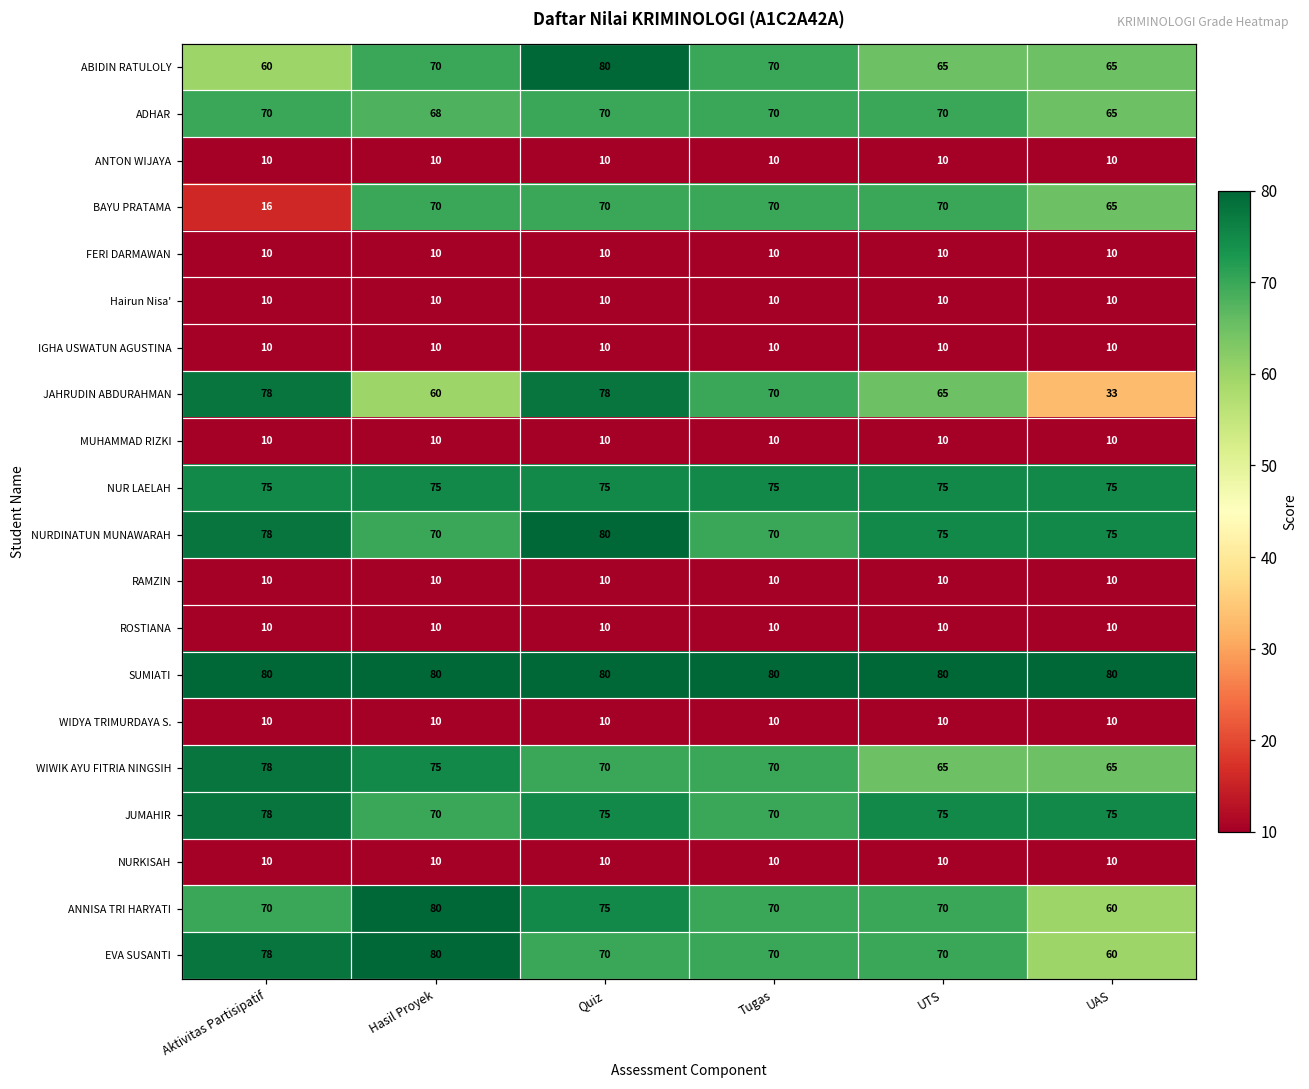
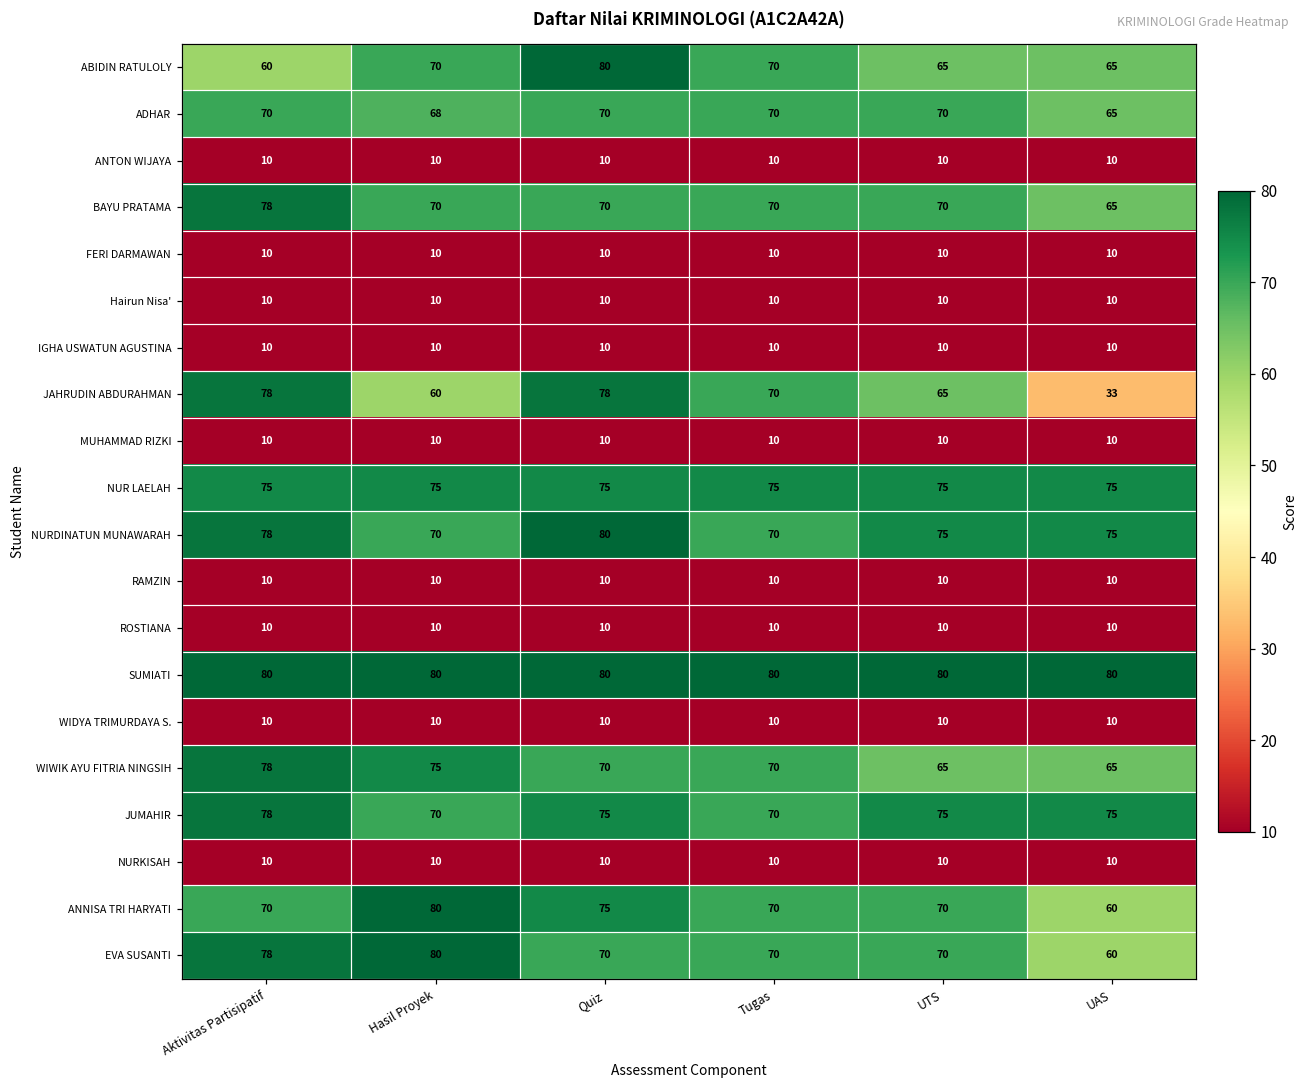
BAYU PRATAMA, Aktivitas Partisipatif: 16 -> 78
